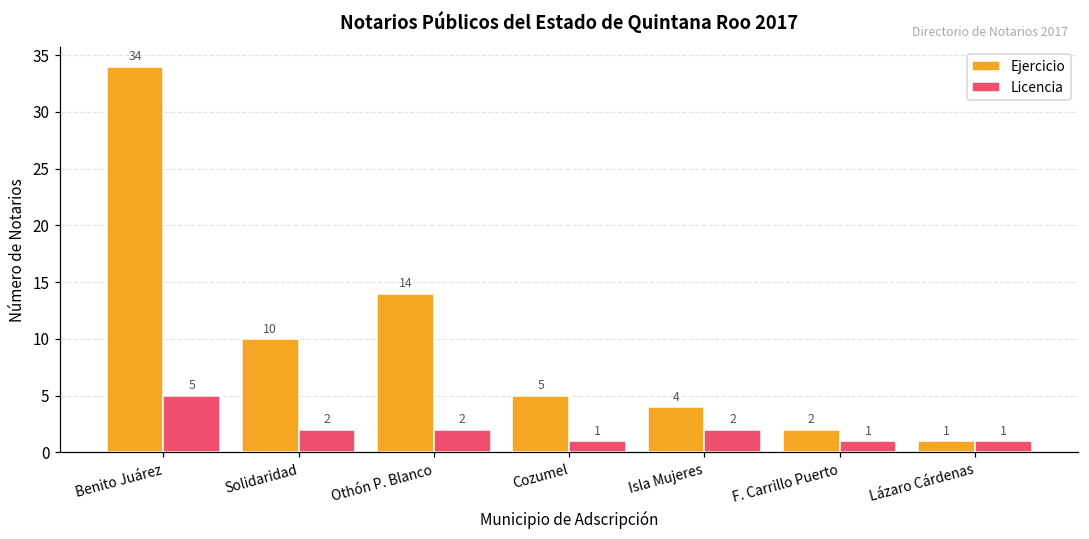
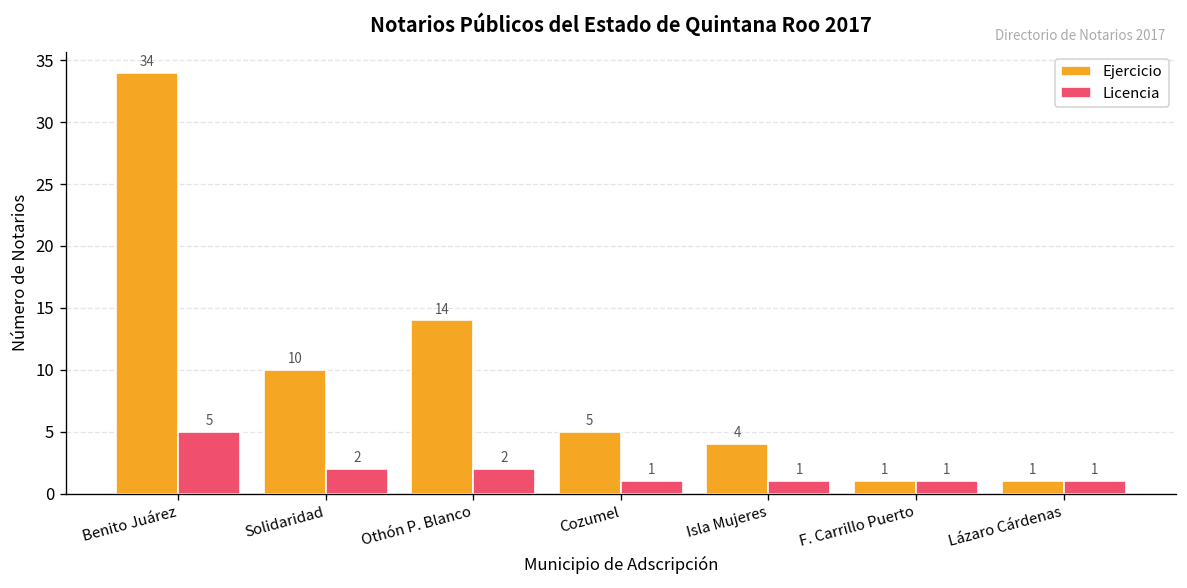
Licencia, Isla Mujeres: 2 -> 1
Ejercicio, F. Carrillo Puerto: 2 -> 1
